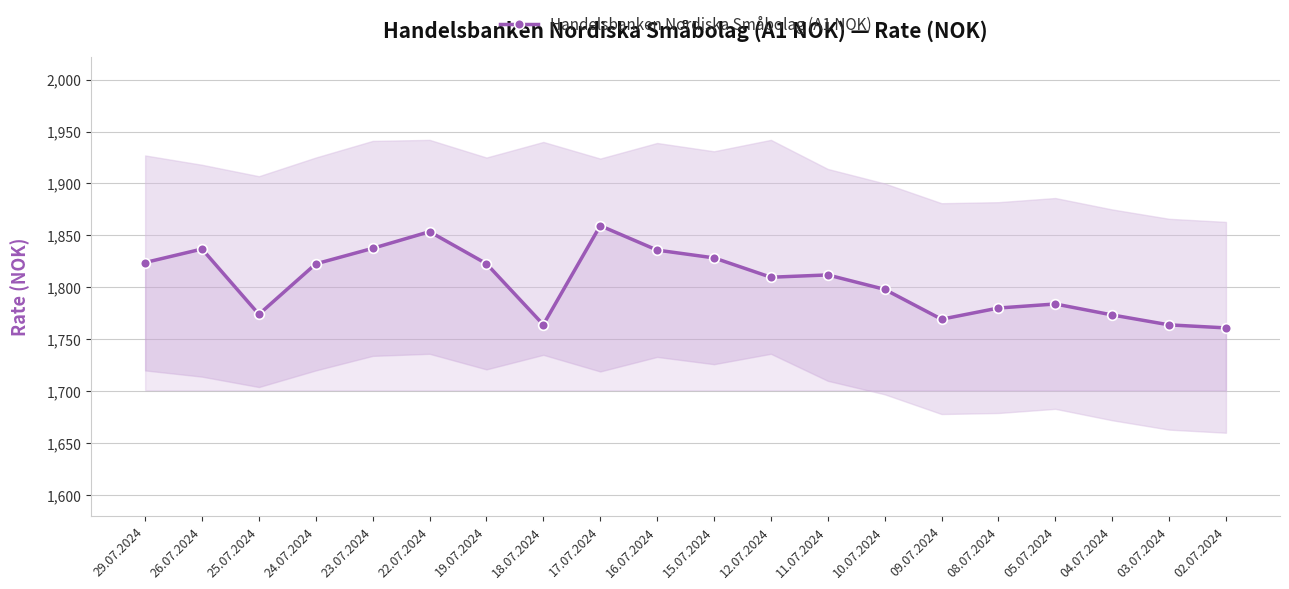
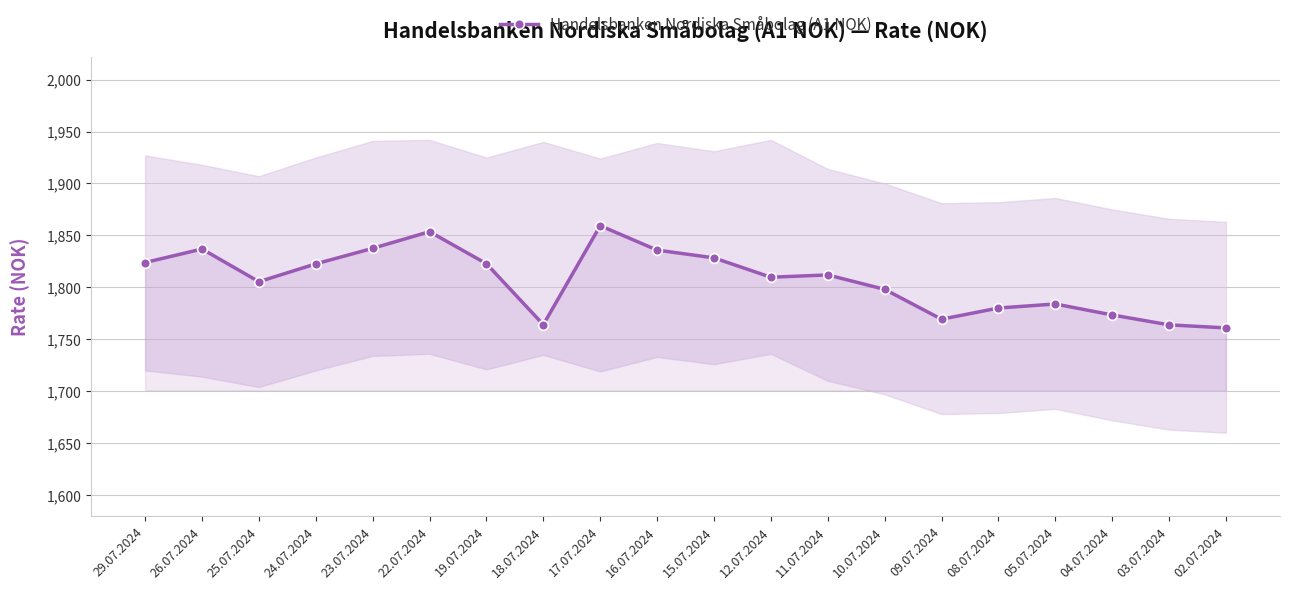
Handelsbanken Nordiska Småbolag (A1 NOK), 25.07.2024: 1,774 -> 1,805
